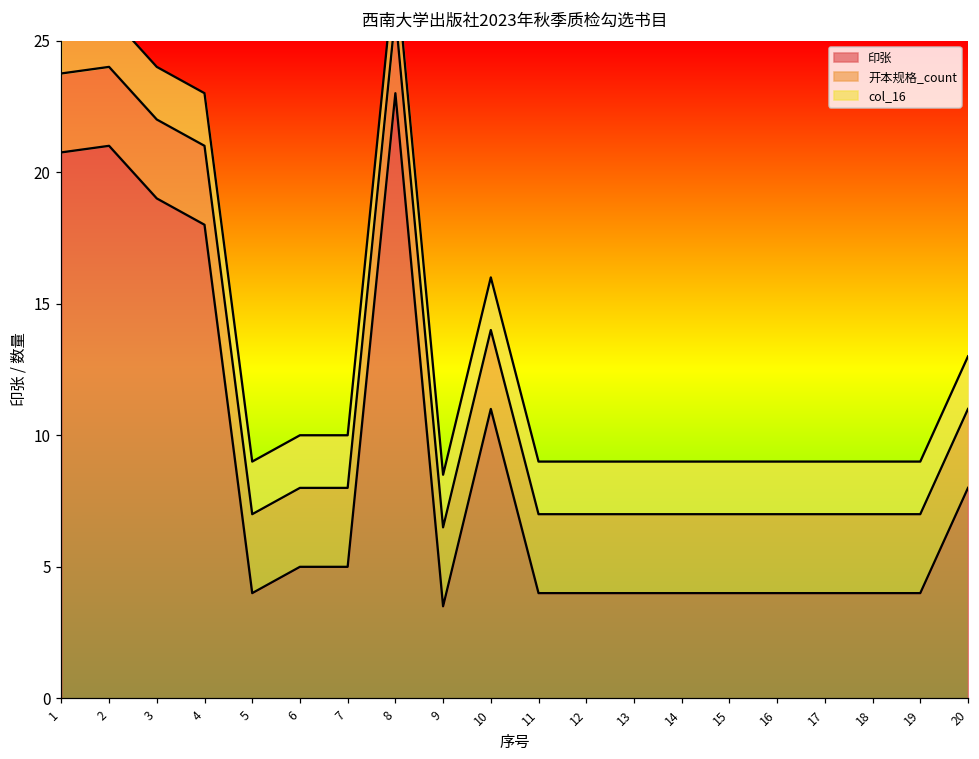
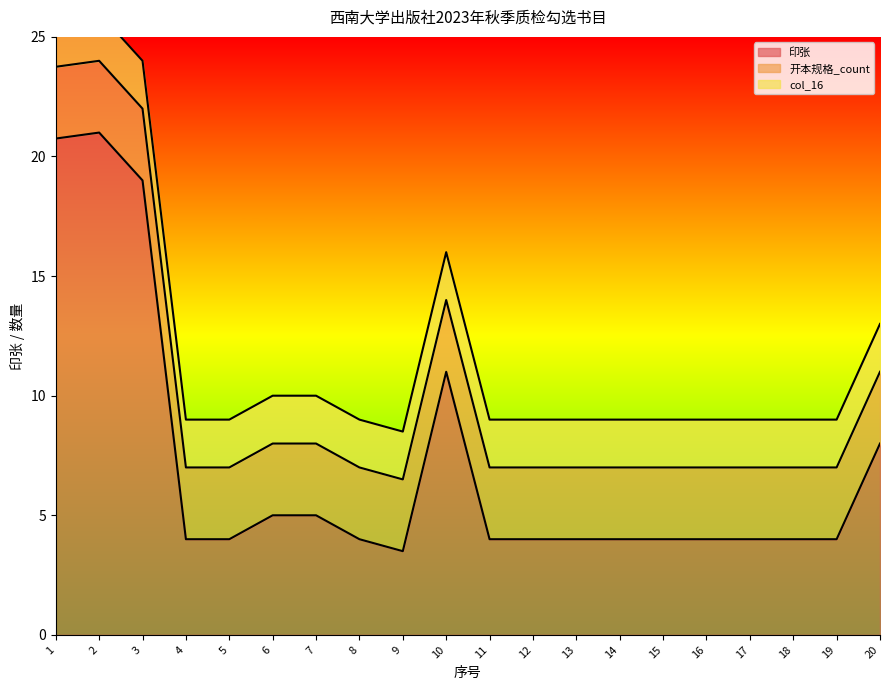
印张, 4: 18 -> 4
印张, 8: 23 -> 4
